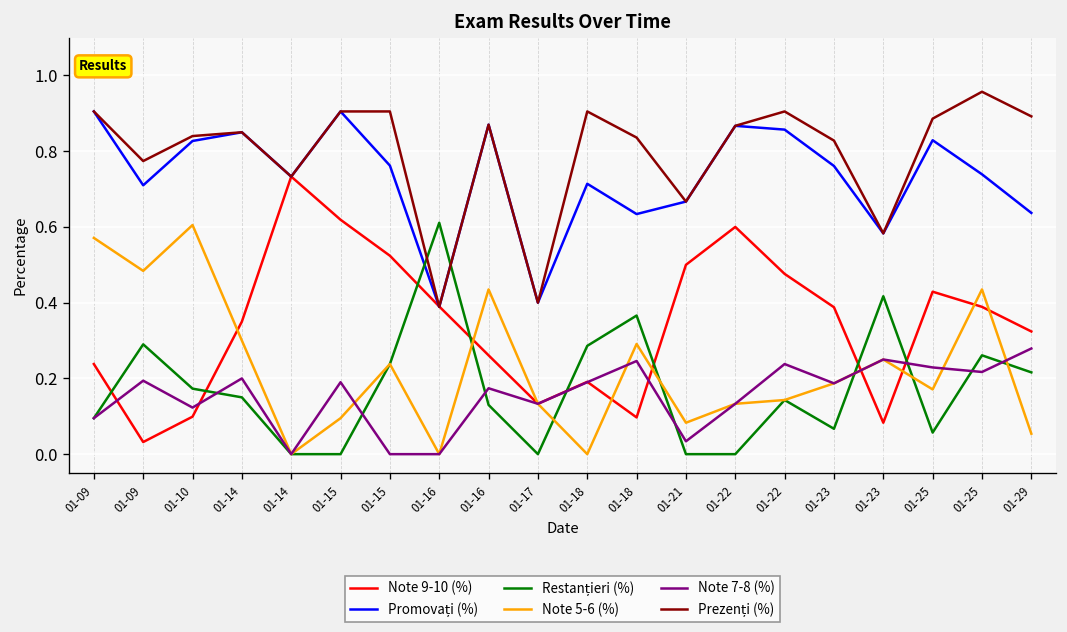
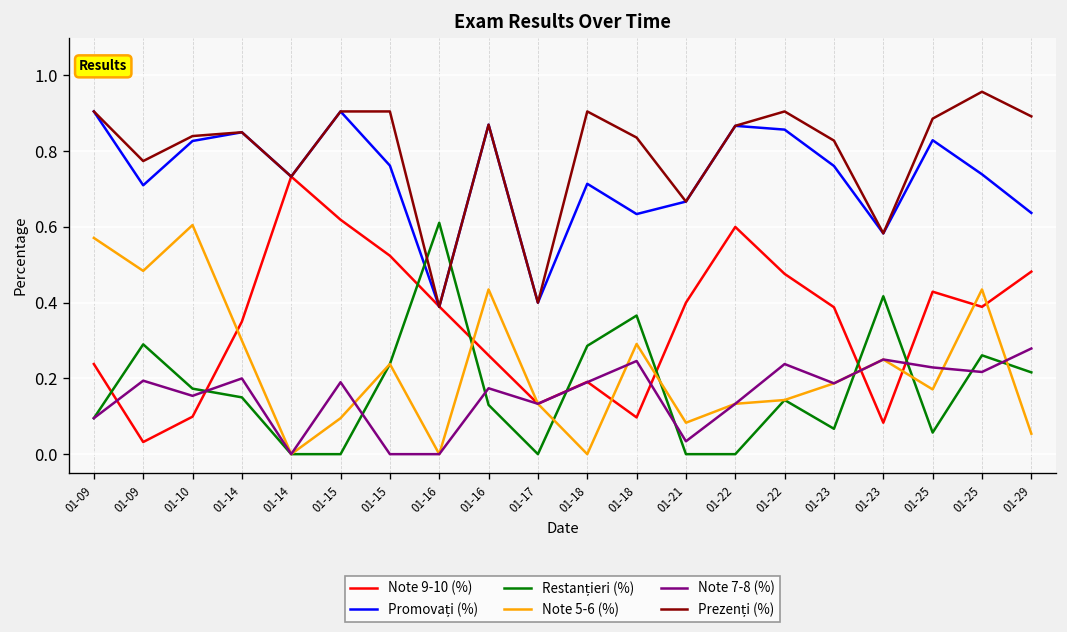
Note 7-8 (%), 01-10: 0.12 -> 0.15
Note 9-10 (%), 01-21: 0.5 -> 0.4
Note 9-10 (%), 01-29: 0.32 -> 0.48
